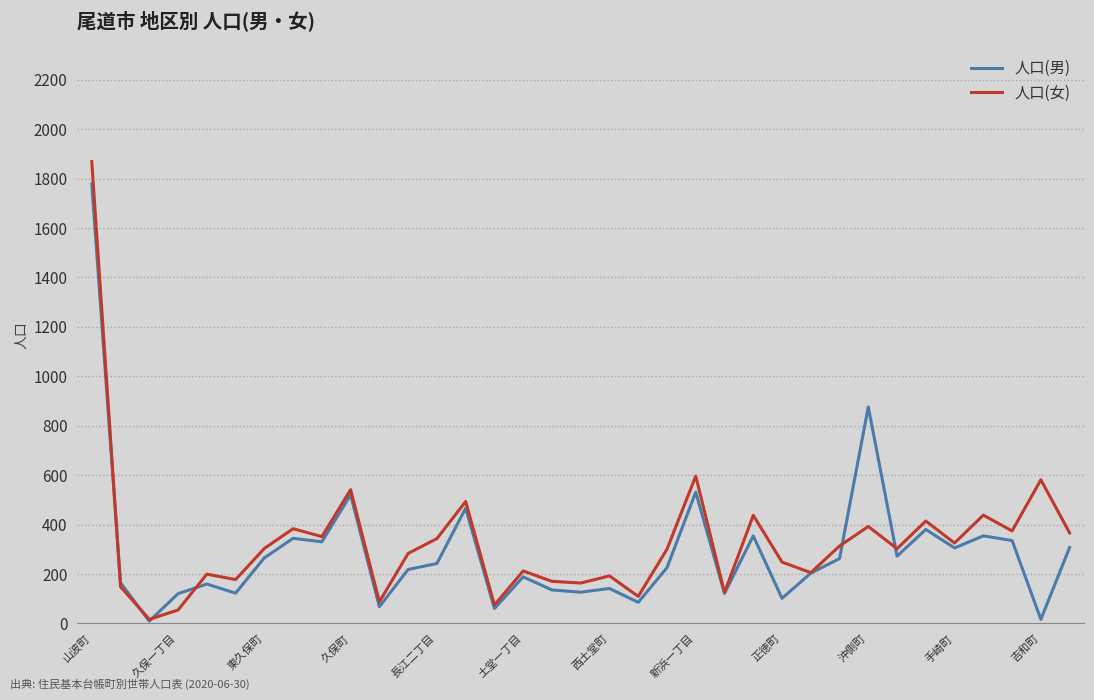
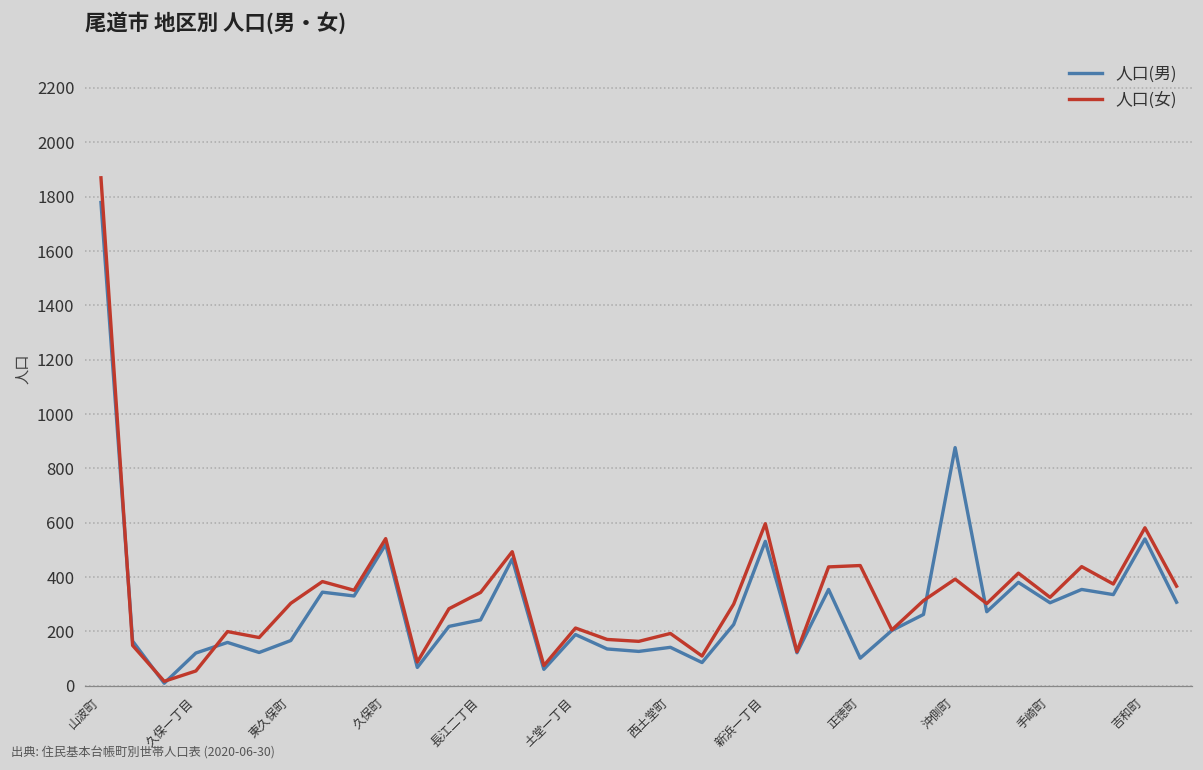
人口(男), 東久保町: 270 -> 170
人口(女), 正徳町: 250 -> 440
人口(男), 吉和町: 20 -> 540
